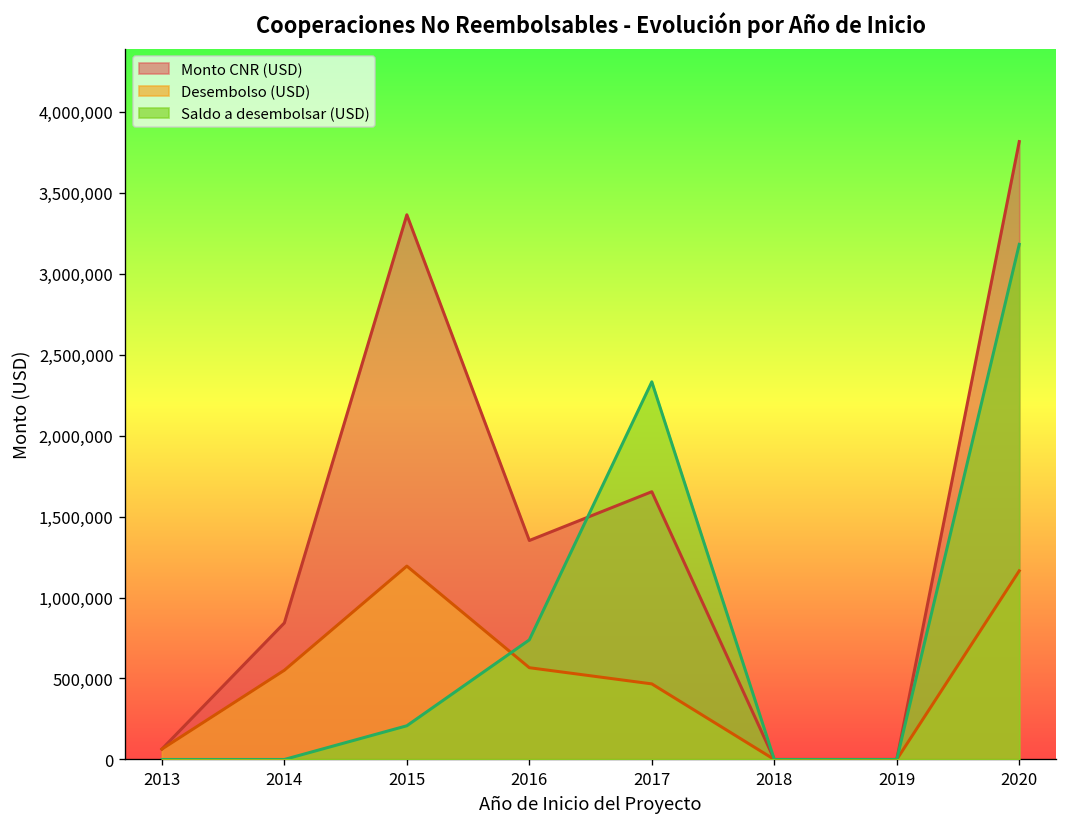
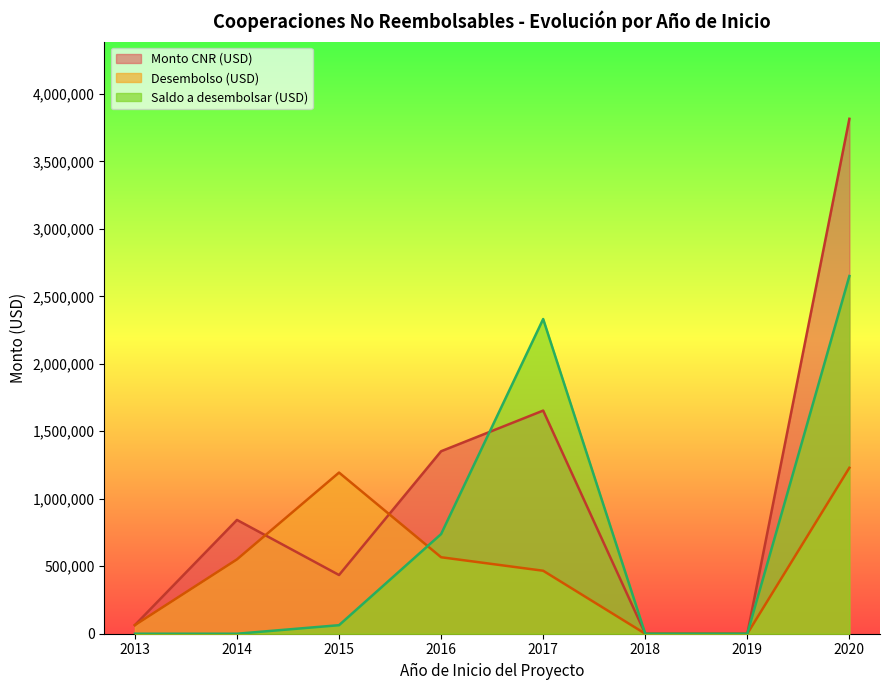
Monto CNR (USD), 2015: 3,360,000 -> 440,000
Saldo a desembolsar (USD), 2015: 210,000 -> 60,000
Desembolso (USD), 2020: 1,160,000 -> 1,230,000
Saldo a desembolsar (USD), 2020: 3,180,000 -> 2,650,000
